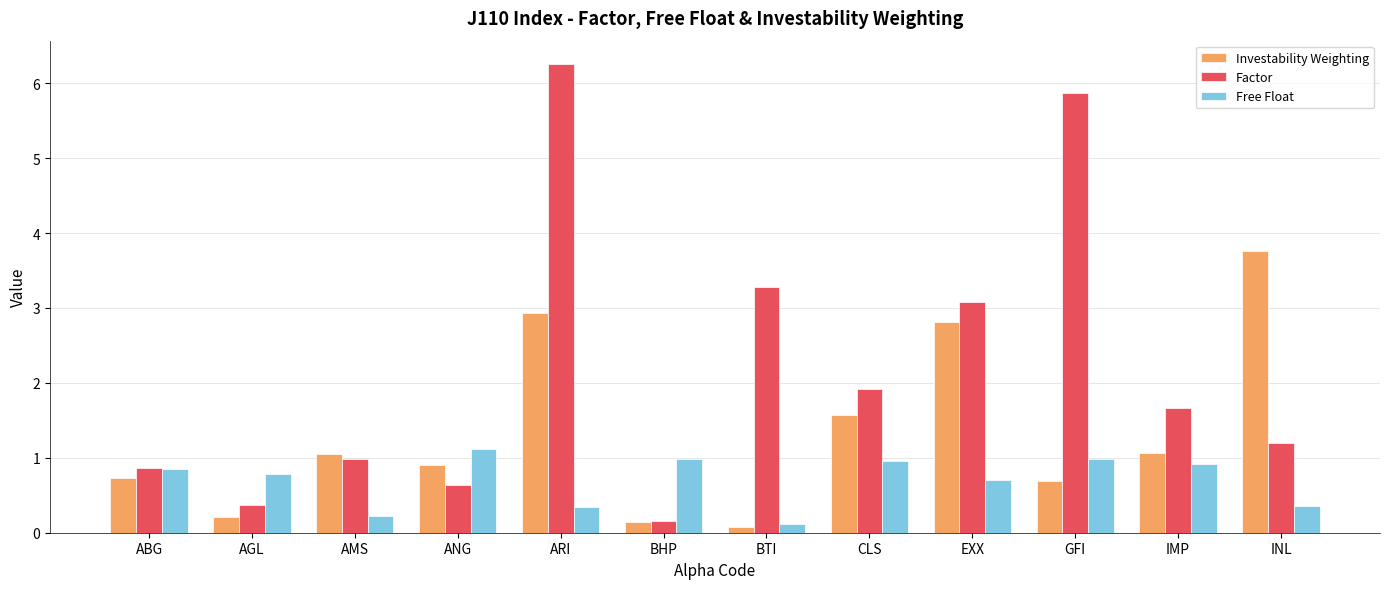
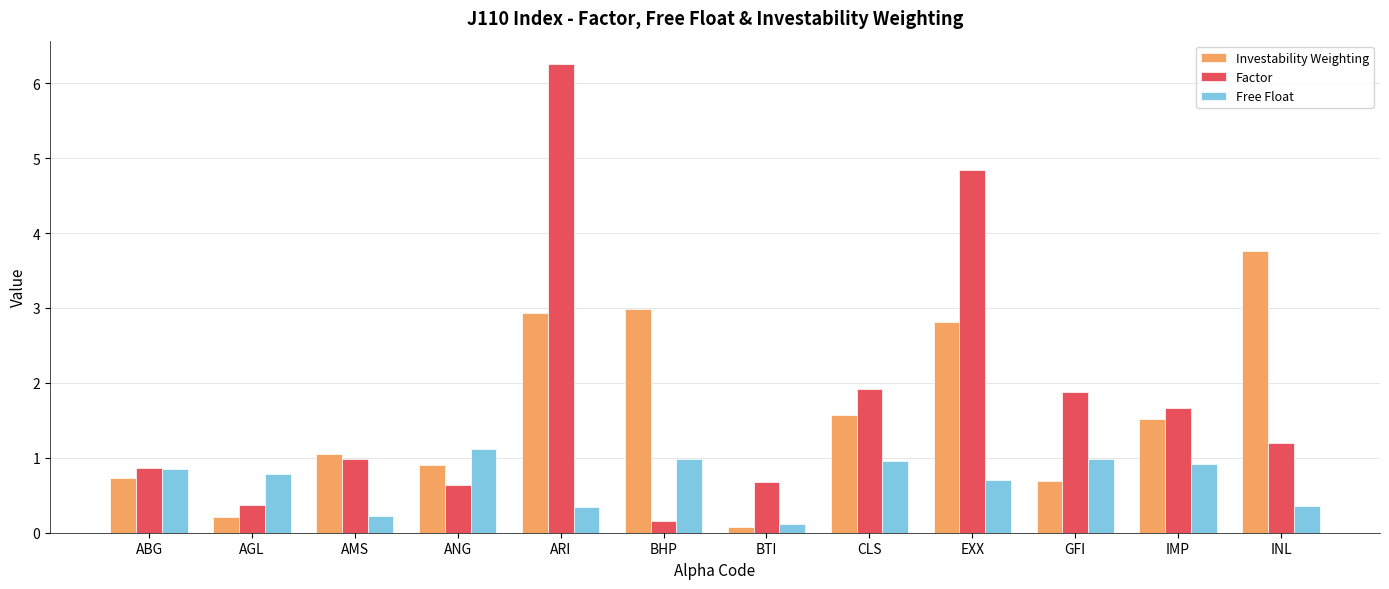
Investability Weighting, BHP: 0.1 -> 3.0
Factor, BTI: 3.3 -> 0.7
Factor, EXX: 3.1 -> 4.8
Factor, GFI: 5.9 -> 1.9
Investability Weighting, IMP: 1.1 -> 1.5
